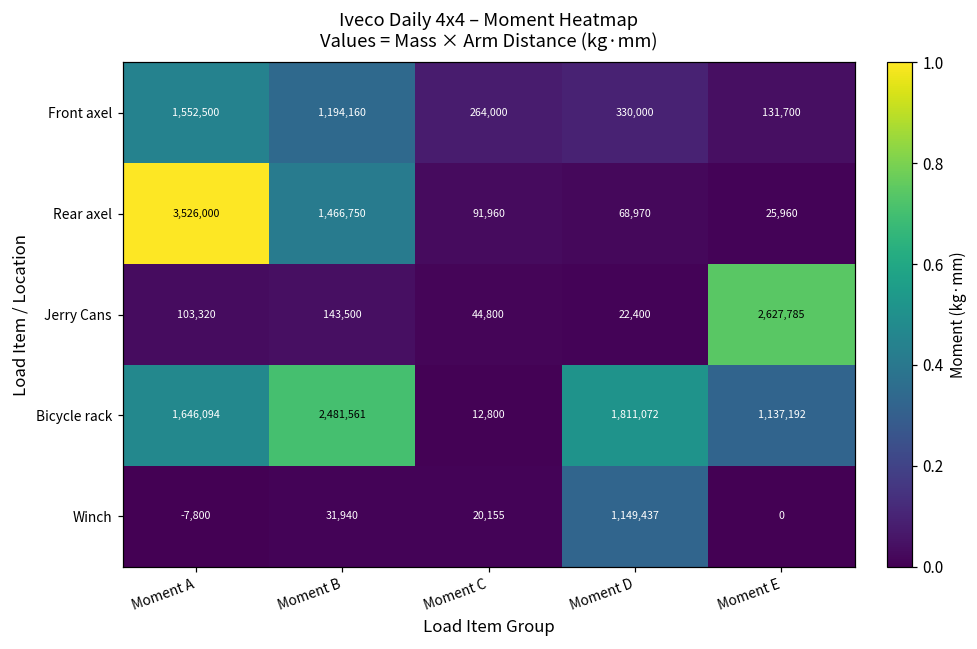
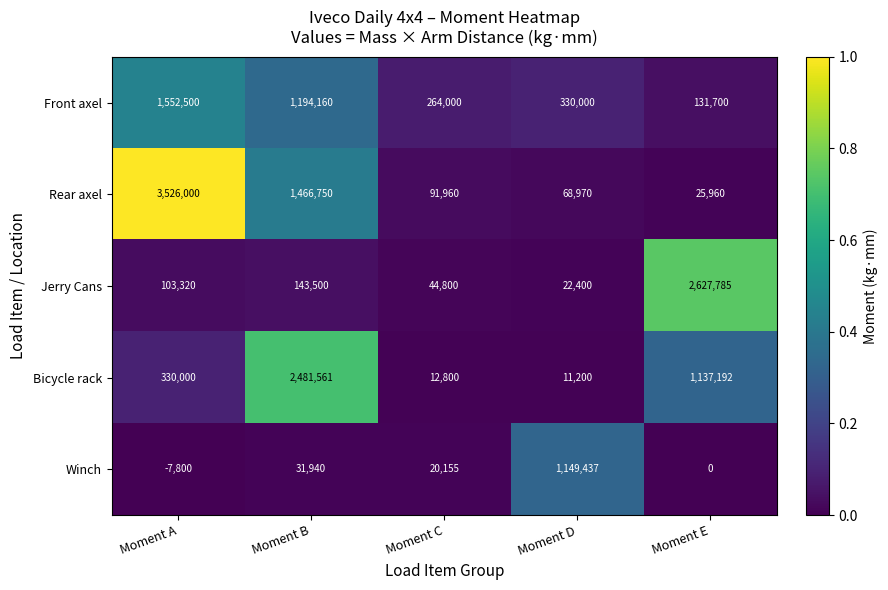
Bicycle rack, Moment A: 1,646,094 -> 330,000
Bicycle rack, Moment D: 1,811,072 -> 11,200
